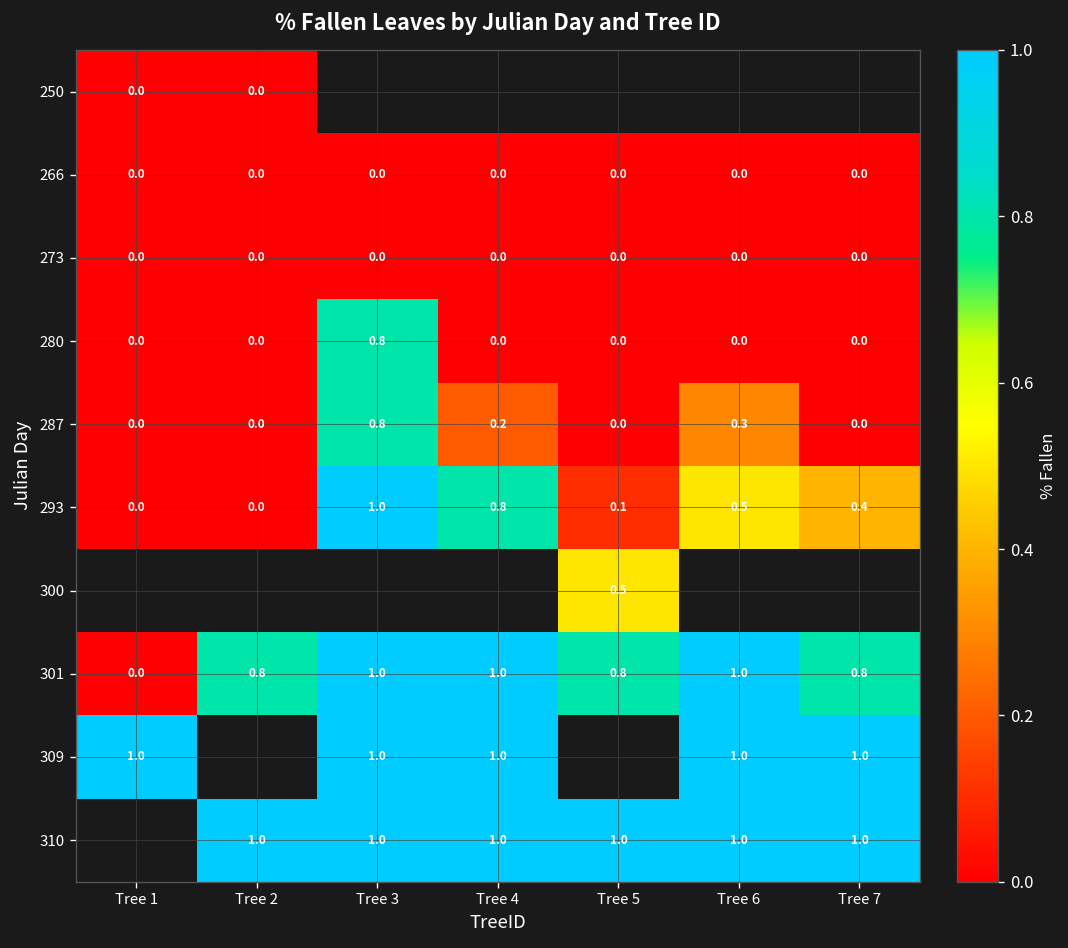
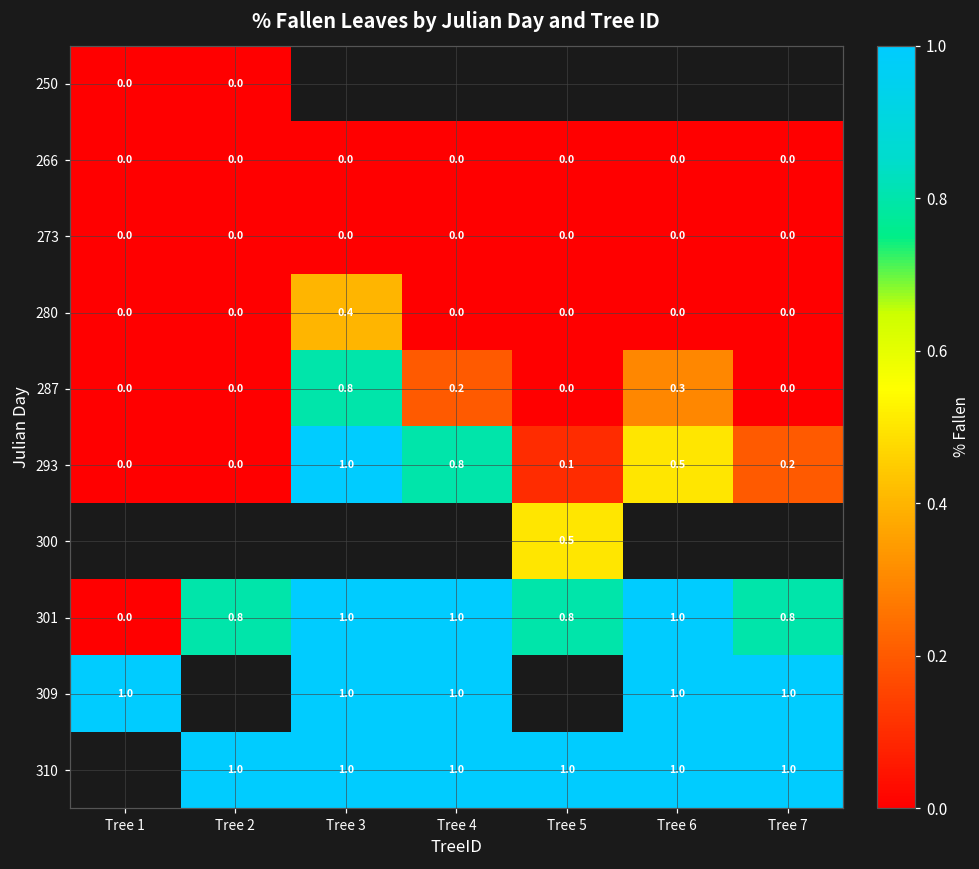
280, Tree 3: 0.8 -> 0.4
293, Tree 7: 0.4 -> 0.2
